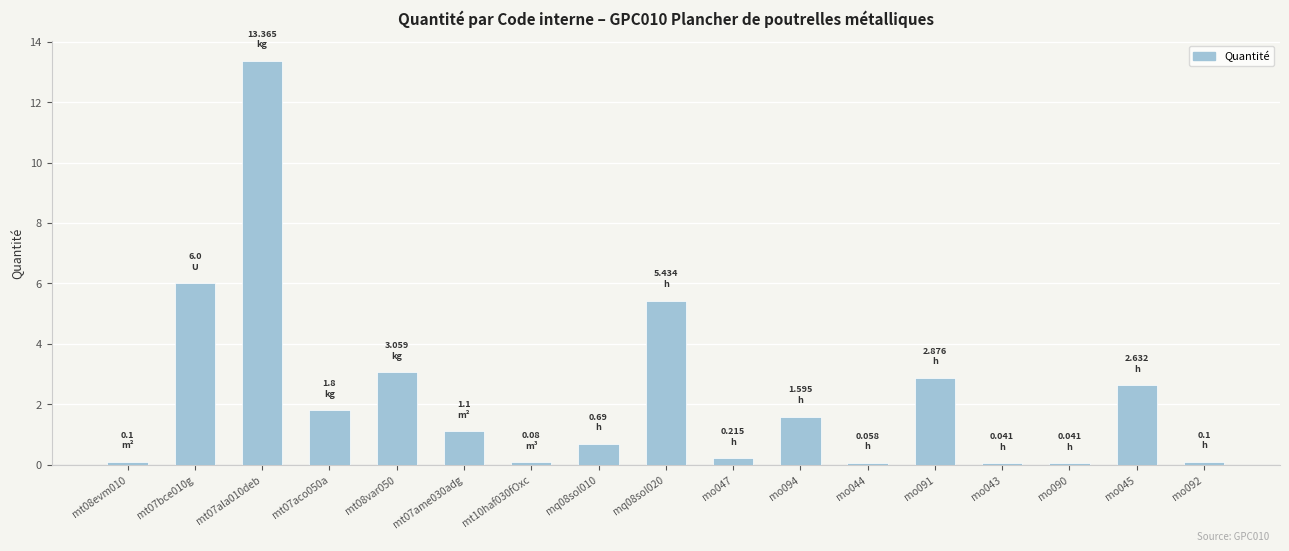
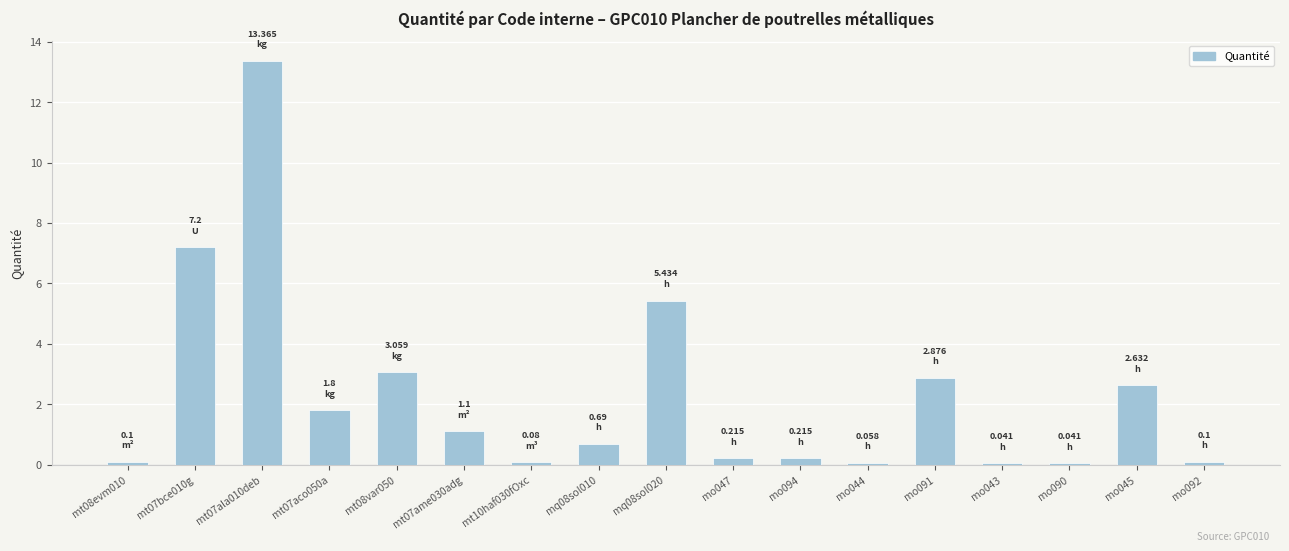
mt07bce010g: 6.0 -> 7.2
mo094: 1.595 -> 0.215
